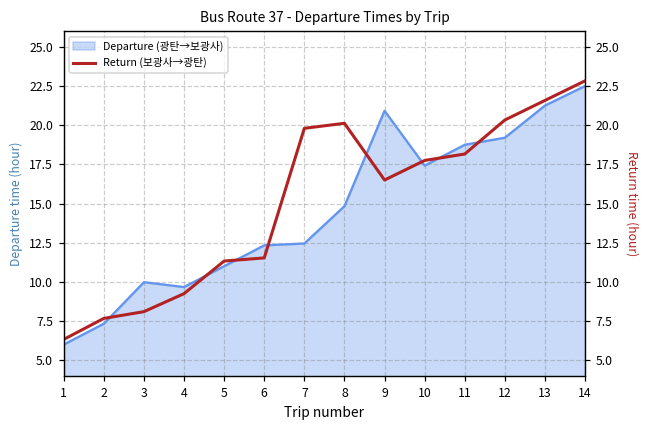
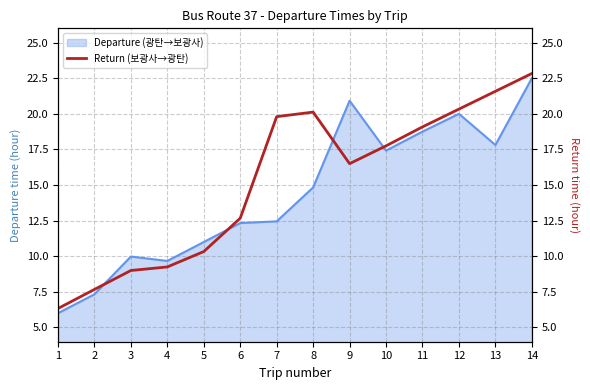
Departure (광탄→보광사), 12: 19.2 -> 20.0
Departure (광탄→보광사), 13: 21.3 -> 17.8
Return (보광사→광탄), 3: 8.1 -> 9.0
Return (보광사→광탄), 5: 11.3 -> 10.3
Return (보광사→광탄), 6: 11.5 -> 12.7
Return (보광사→광탄), 11: 18.2 -> 19.1
